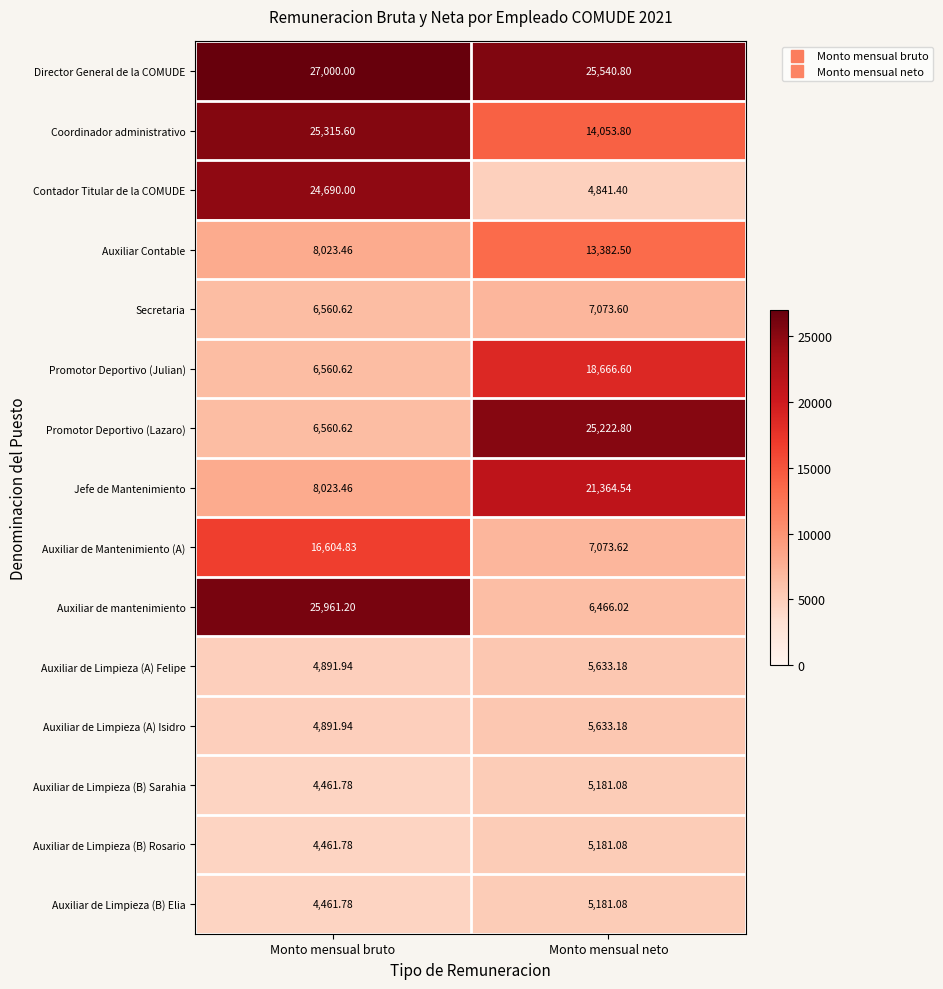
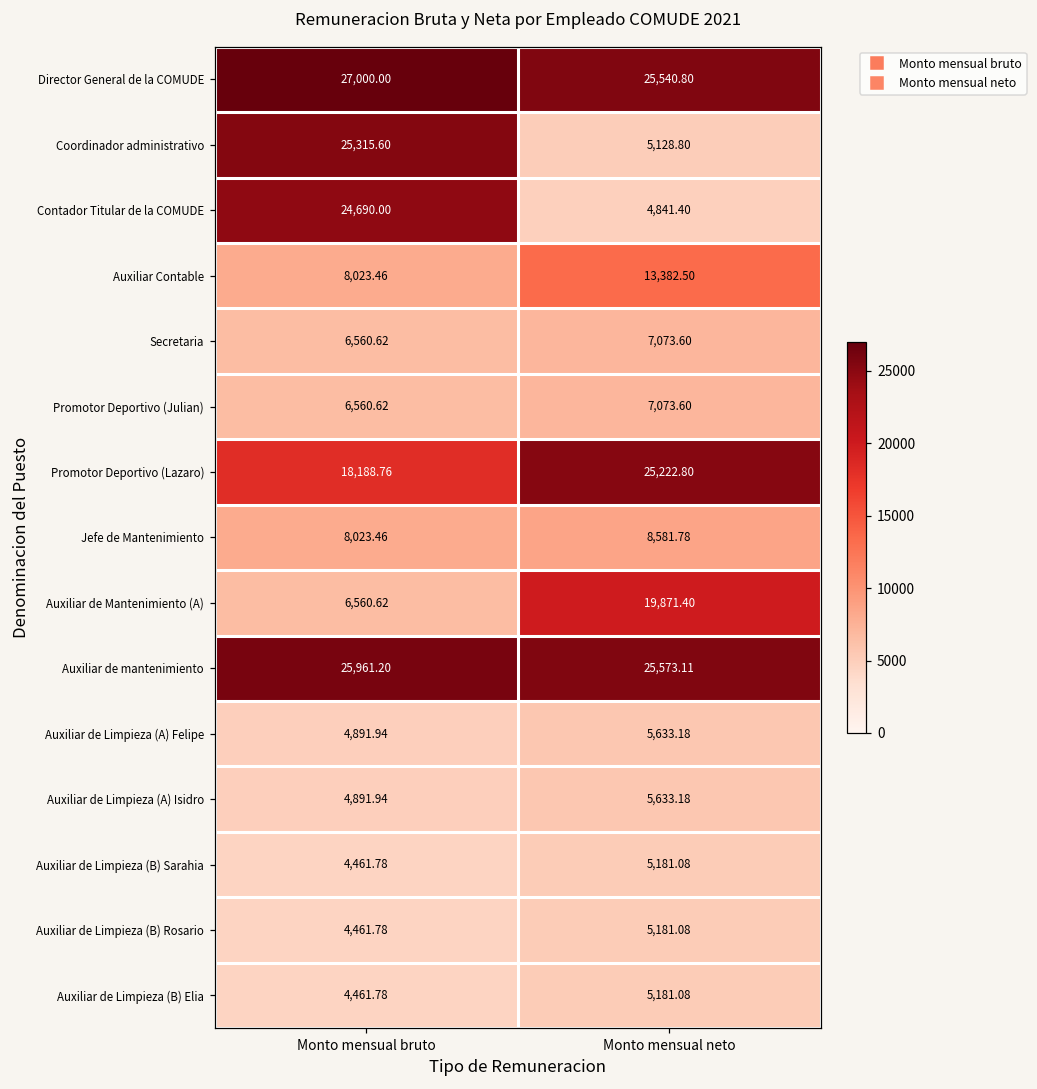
Coordinador administrativo, Monto mensual neto: 14,053.80 -> 5,128.80
Promotor Deportivo (Julian), Monto mensual neto: 18,666.60 -> 7,073.60
Promotor Deportivo (Lazaro), Monto mensual bruto: 6,560.62 -> 18,188.76
Jefe de Mantenimiento, Monto mensual neto: 21,364.54 -> 8,581.78
Auxiliar de Mantenimiento (A), Monto mensual bruto: 16,604.83 -> 6,560.62
Auxiliar de Mantenimiento (A), Monto mensual neto: 7,073.62 -> 19,871.40
Auxiliar de mantenimiento, Monto mensual neto: 6,466.02 -> 25,573.11
